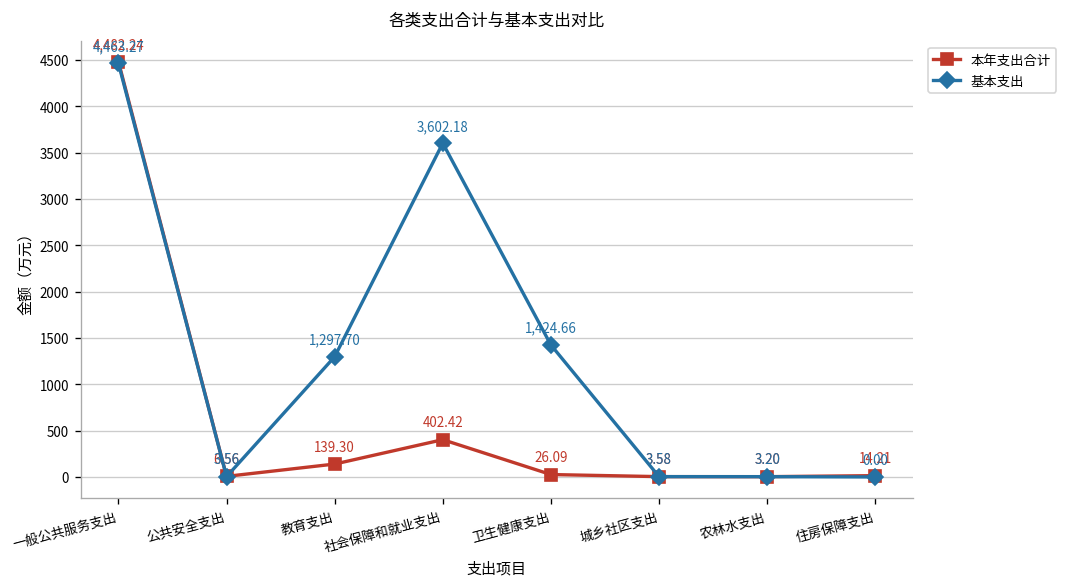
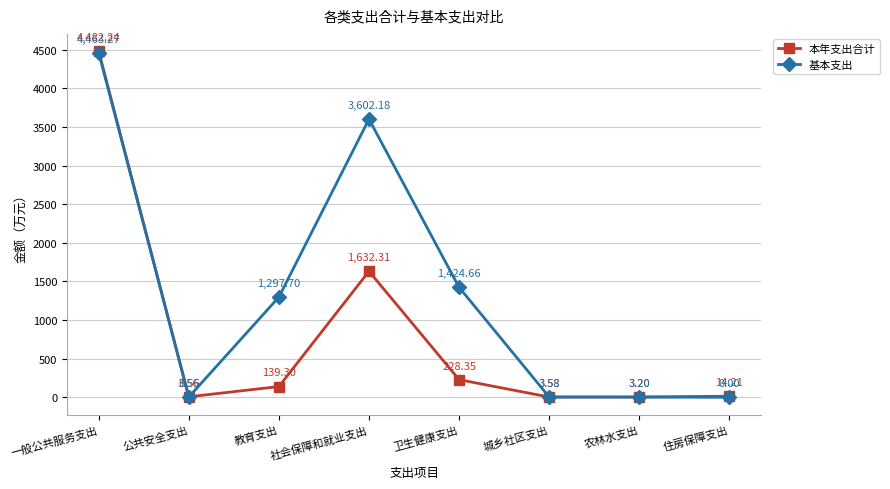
本年支出合计, 社会保障和就业支出: 402.42 -> 1,632.31
本年支出合计, 卫生健康支出: 26.09 -> 228.35
